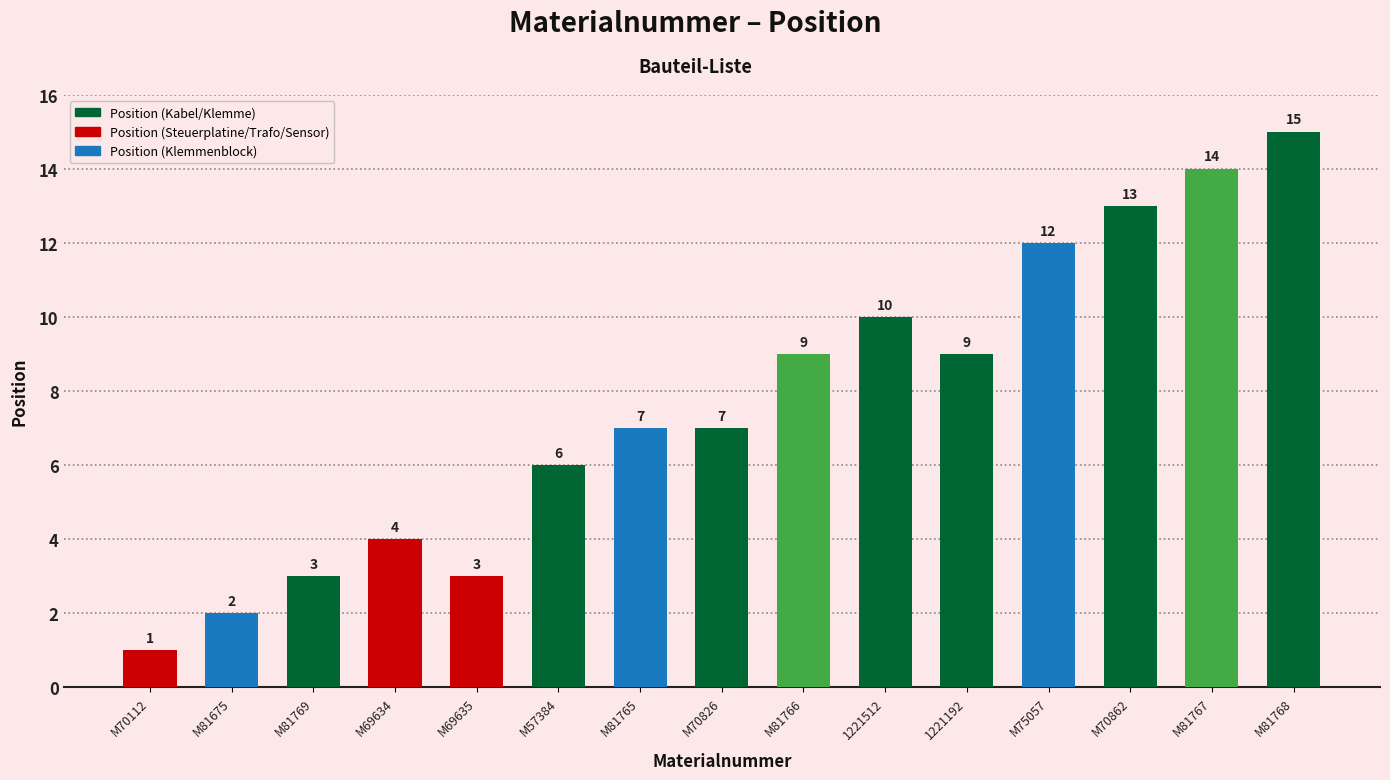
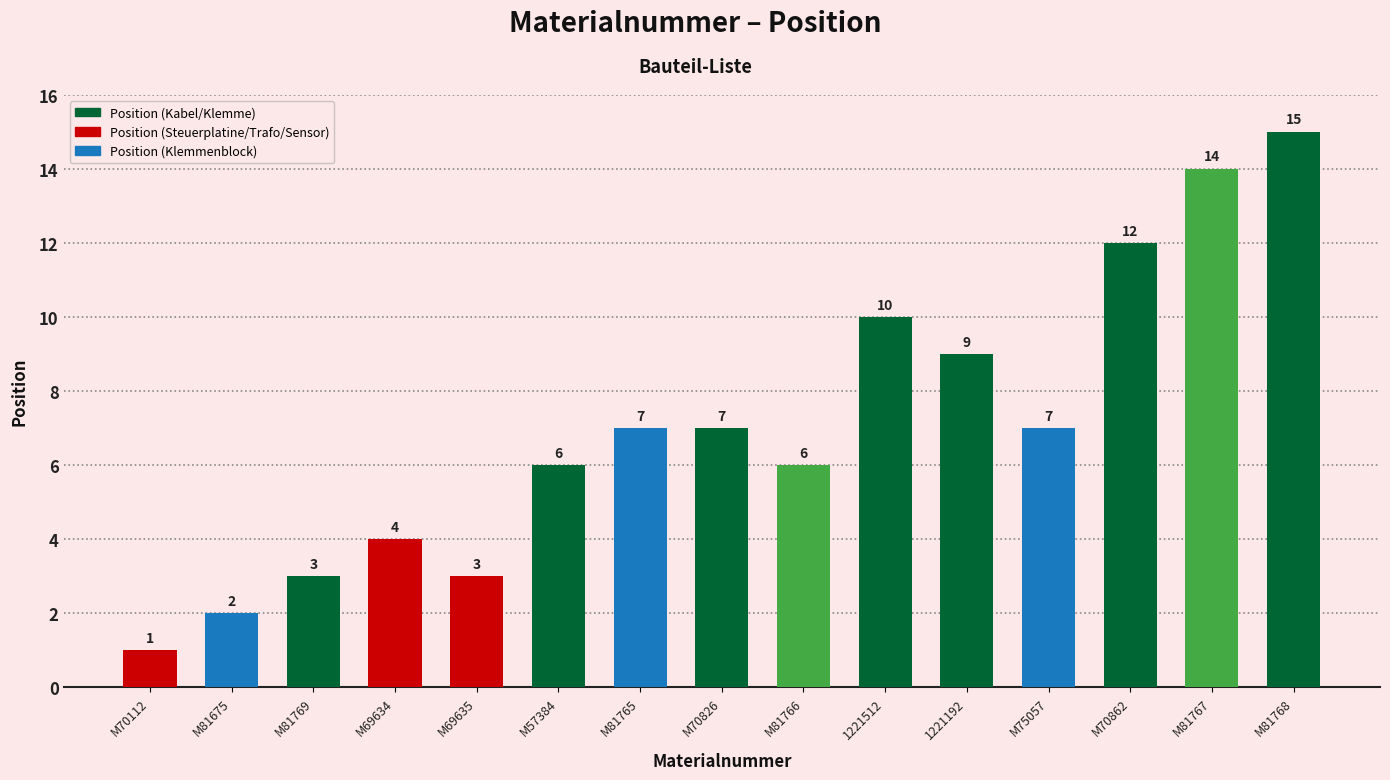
M81766: 9 -> 6
M75057: 12 -> 7
M70862: 13 -> 12
